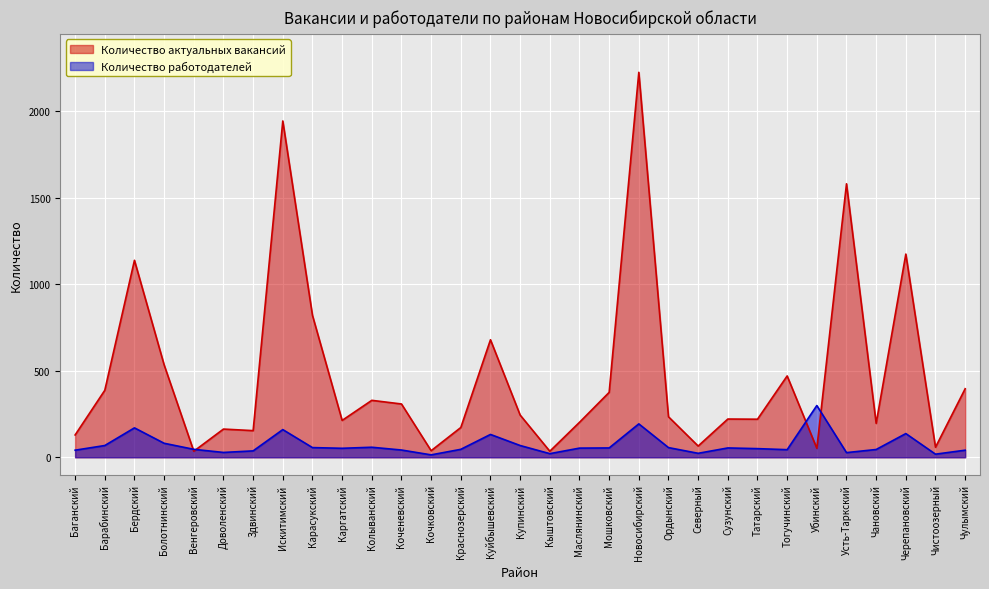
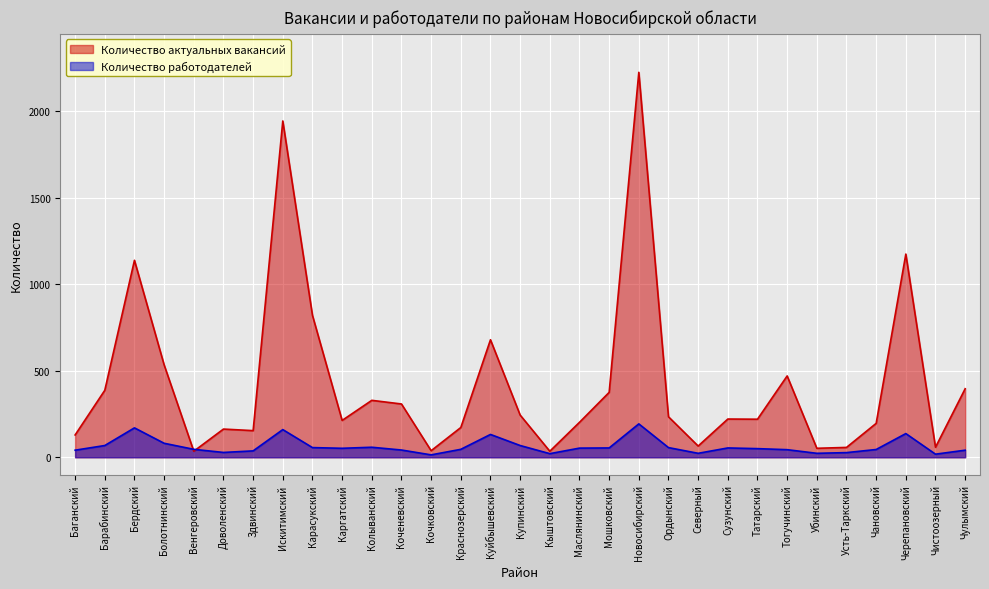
Количество работодателей, Убинский: 300 -> 20
Количество актуальных вакансий, Усть-Таркский: 1580 -> 60
